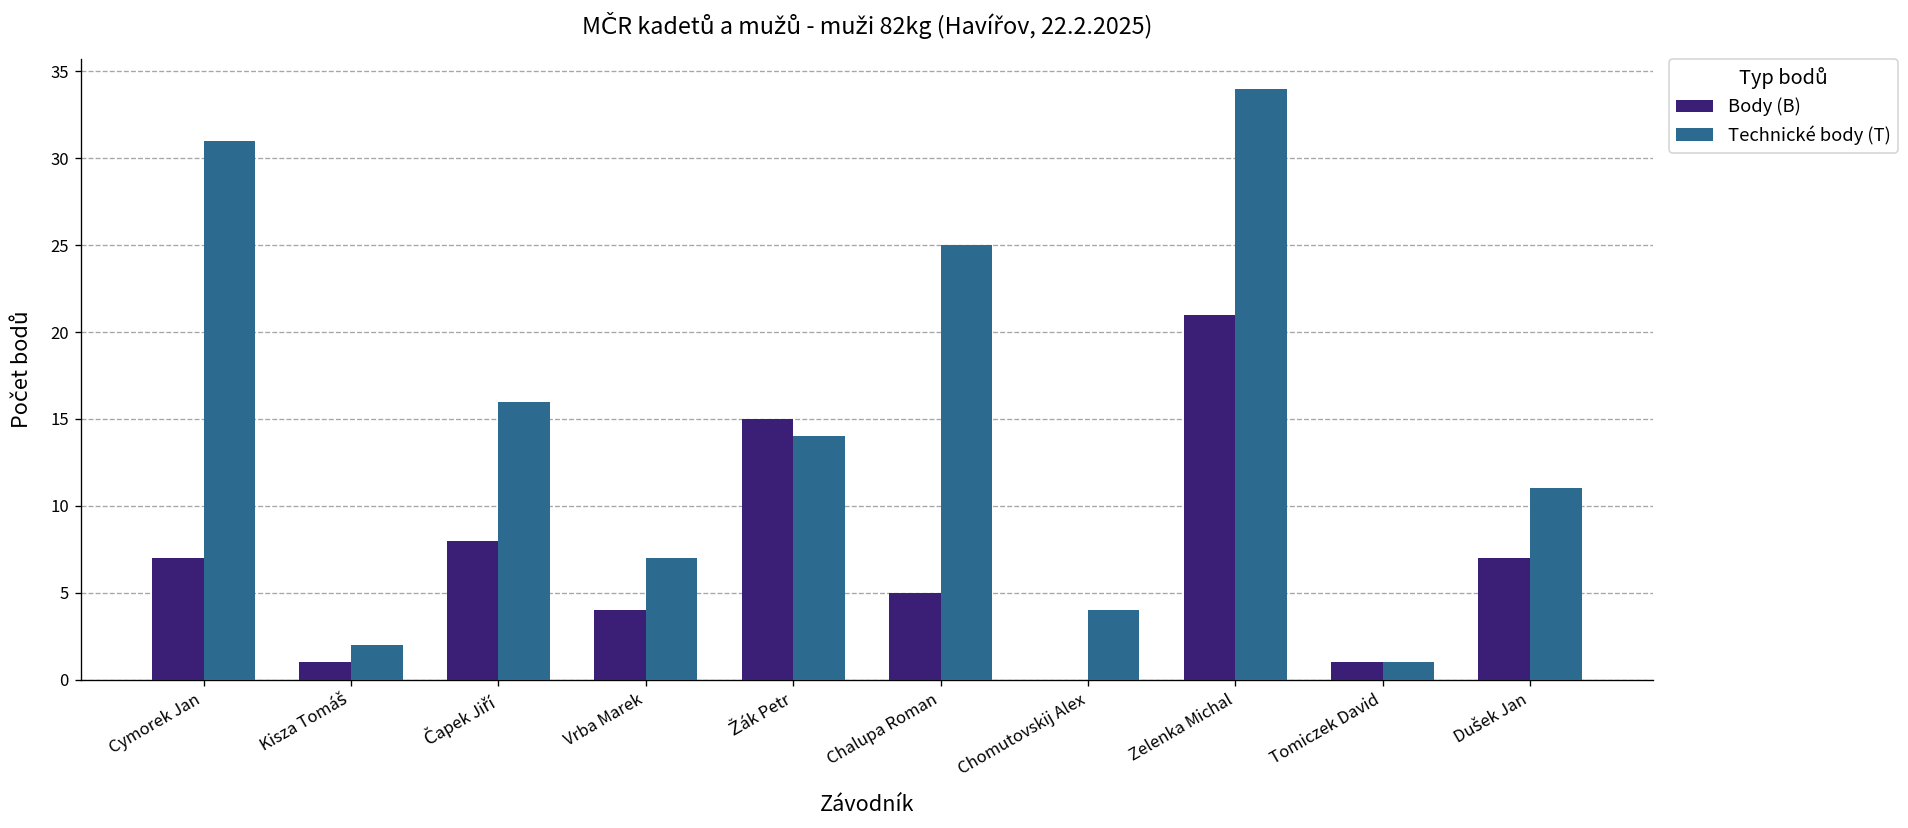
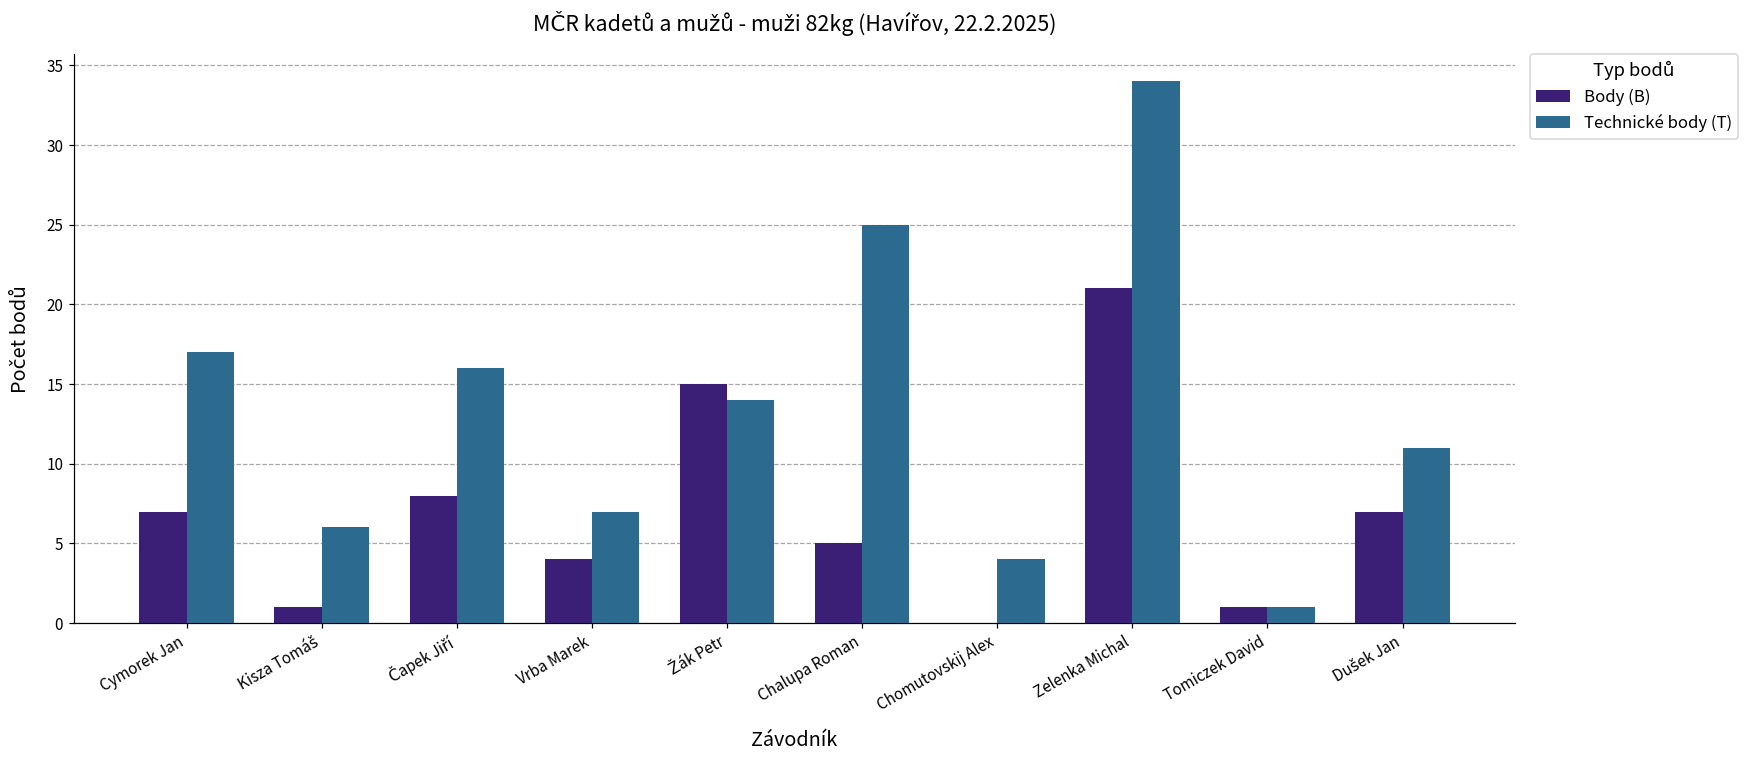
Technické body (T), Cymorek Jan: 31 -> 17
Technické body (T), Kisza Tomáš: 2 -> 6
